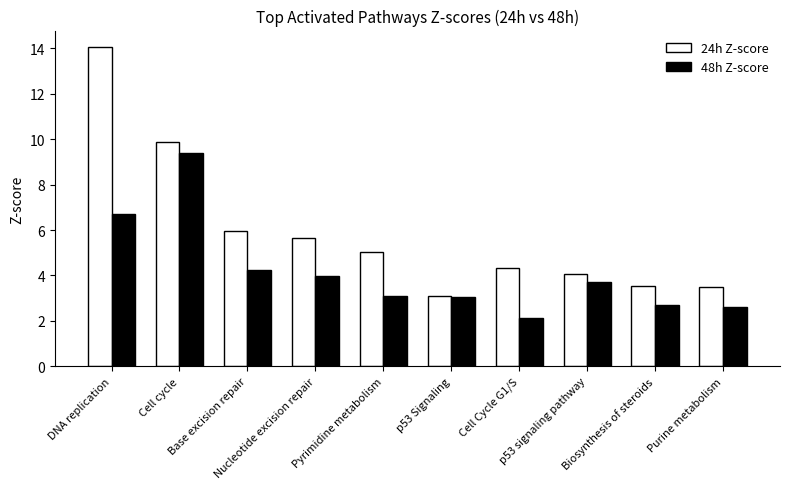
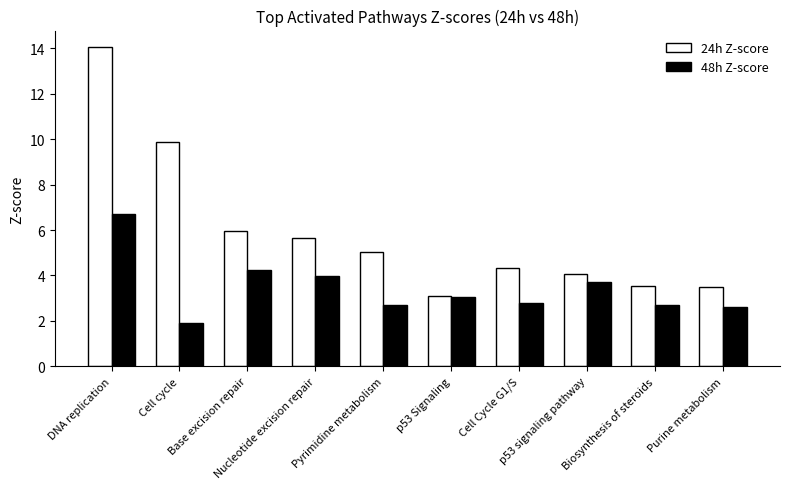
48h Z-score, Cell cycle: 9.4 -> 1.9
48h Z-score, Pyrimidine metabolism: 3.1 -> 2.7
48h Z-score, Cell Cycle G1/S: 2.1 -> 2.8
